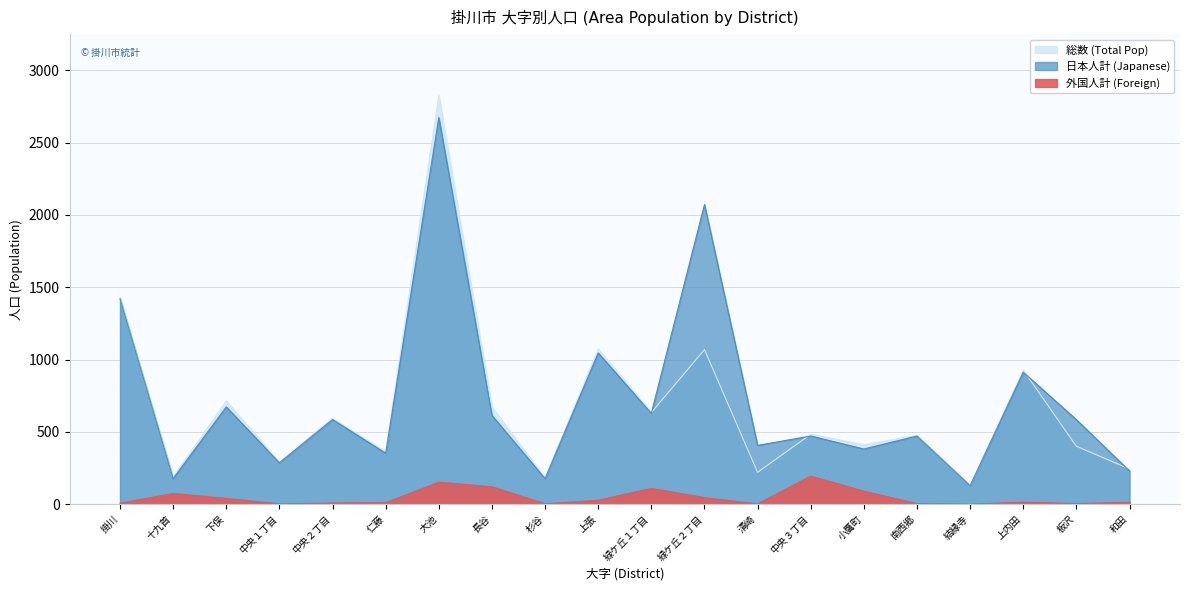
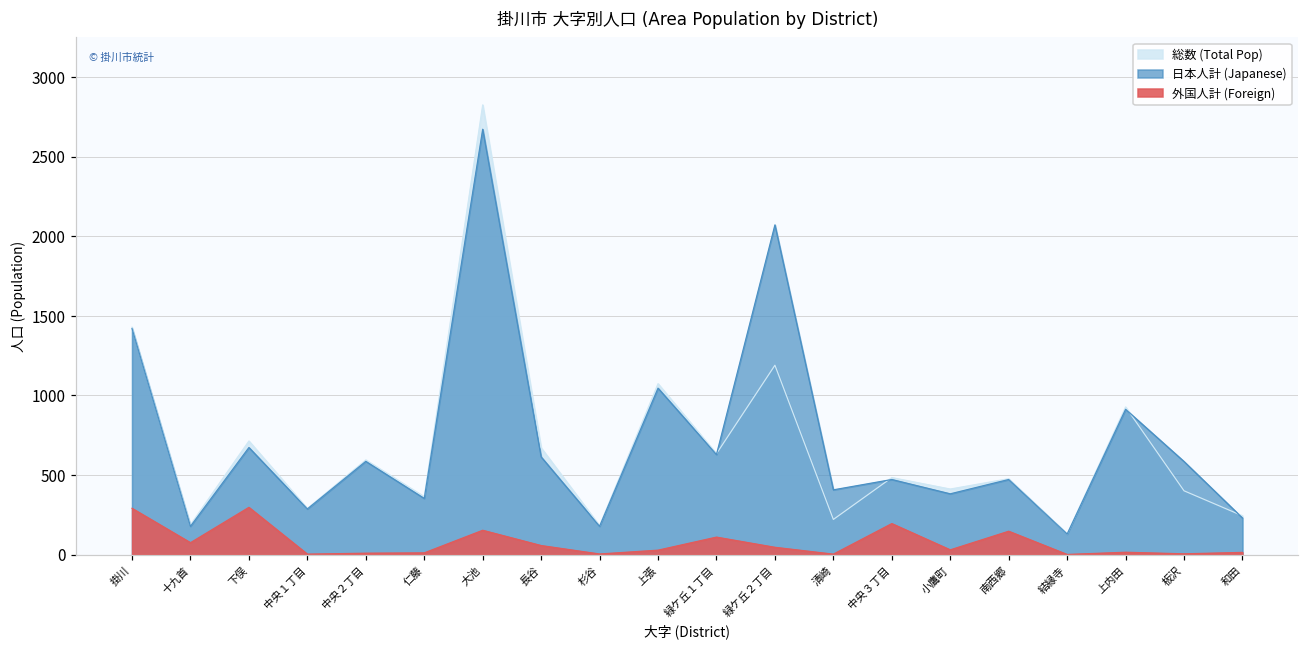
外国人計 (Foreign), 掛川: 10 -> 290
外国人計 (Foreign), 下俣: 40 -> 300
外国人計 (Foreign), 長谷: 120 -> 60
総数 (Total Pop), 緑ケ丘２丁目: 1070 -> 1190
外国人計 (Foreign), 小鷹町: 90 -> 30
外国人計 (Foreign), 南西郷: 10 -> 150
